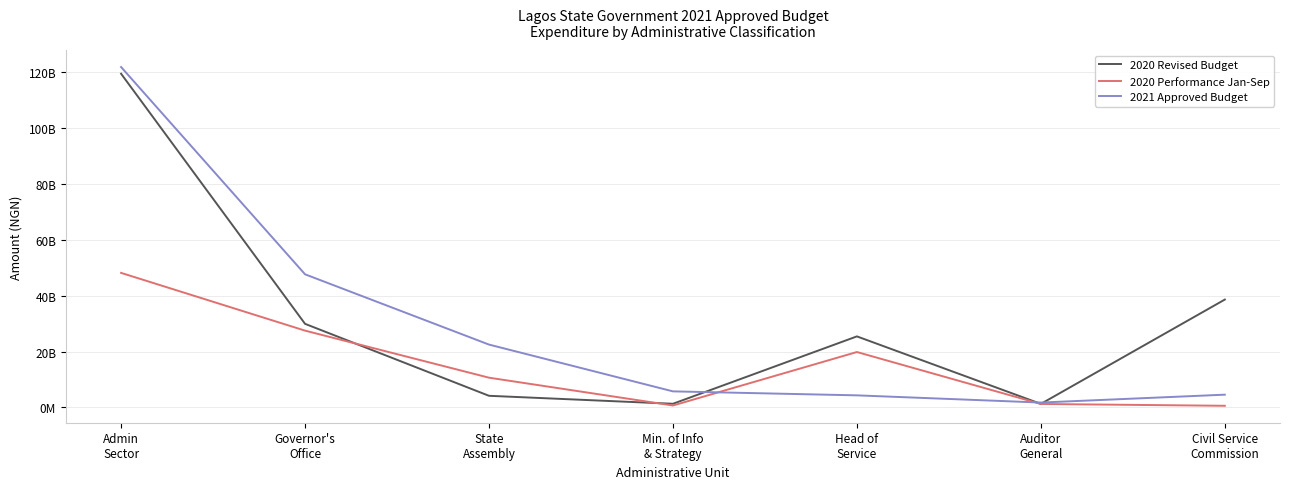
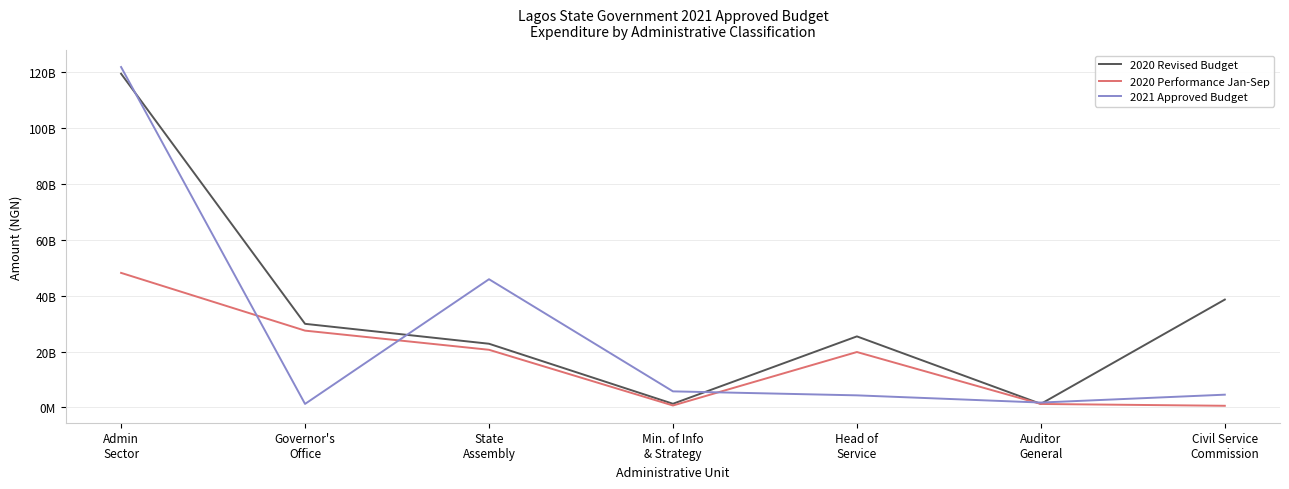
2021 Approved Budget, Governor's Office: 48000000000 -> 1000000000
2020 Revised Budget, State Assembly: 4000000000 -> 23000000000
2020 Performance Jan-Sep, State Assembly: 11000000000 -> 21000000000
2021 Approved Budget, State Assembly: 23000000000 -> 46000000000
